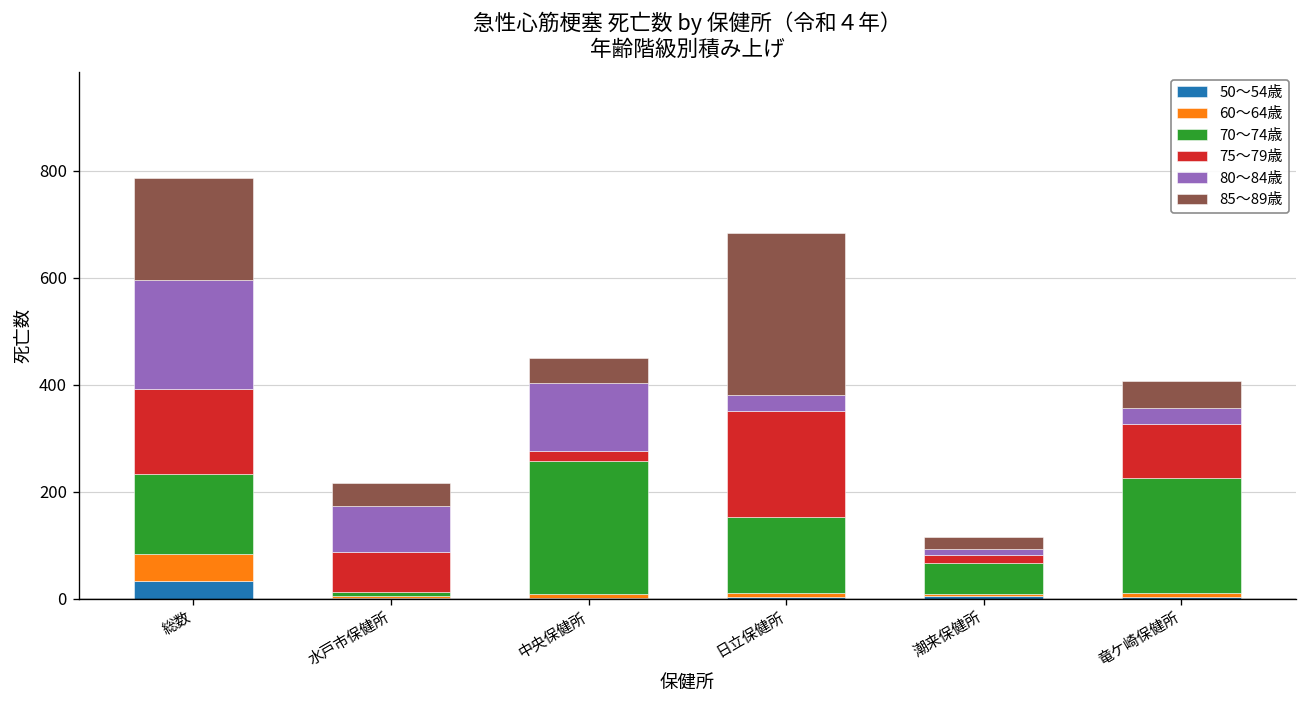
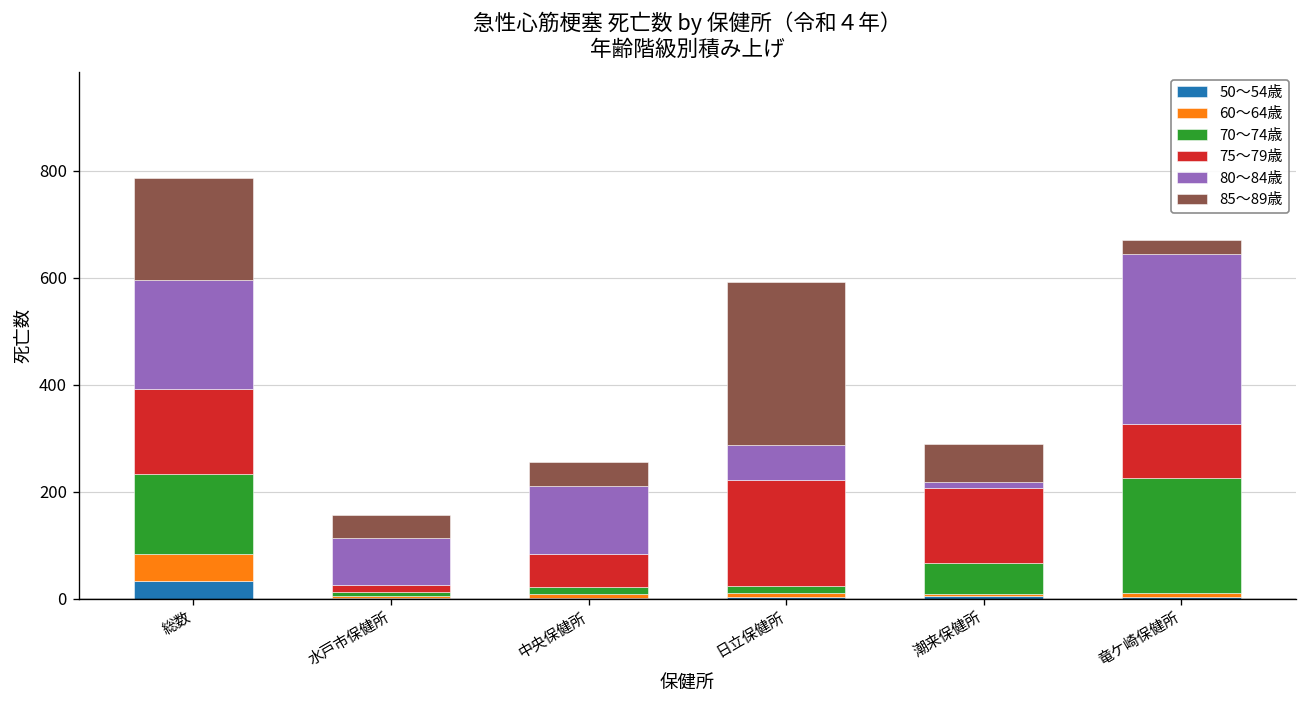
75～79歳, 水戸市保健所: 70 -> 10
70～74歳, 中央保健所: 250 -> 10
75～79歳, 中央保健所: 20 -> 60
70～74歳, 日立保健所: 140 -> 10
80～84歳, 日立保健所: 30 -> 70
75～79歳, 潮来保健所: 20 -> 140
85～89歳, 潮来保健所: 20 -> 70
80～84歳, 竜ケ崎保健所: 30 -> 320
85～89歳, 竜ケ崎保健所: 50 -> 30
